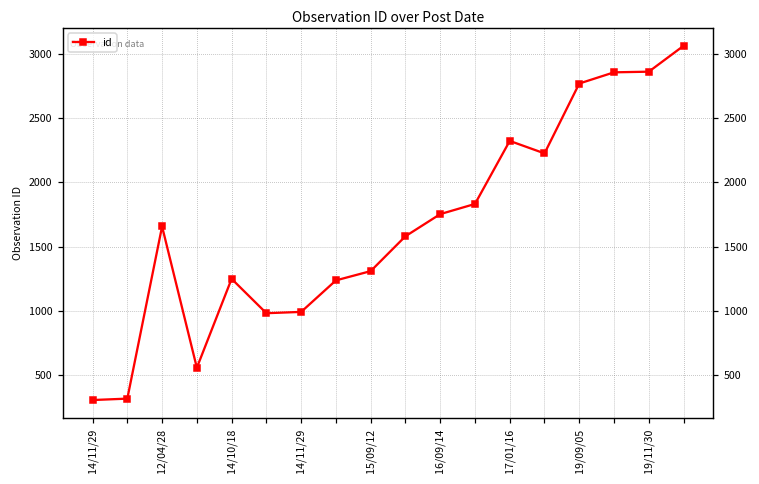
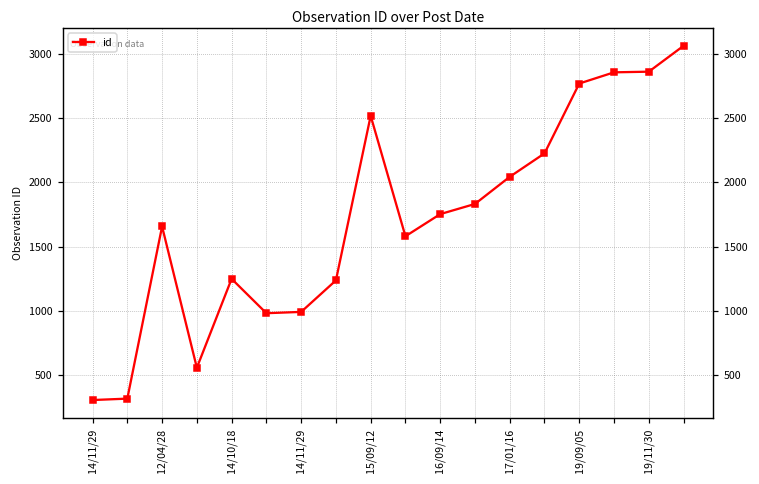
15/09/12: 1310 -> 2520
17/01/16: 2320 -> 2040
